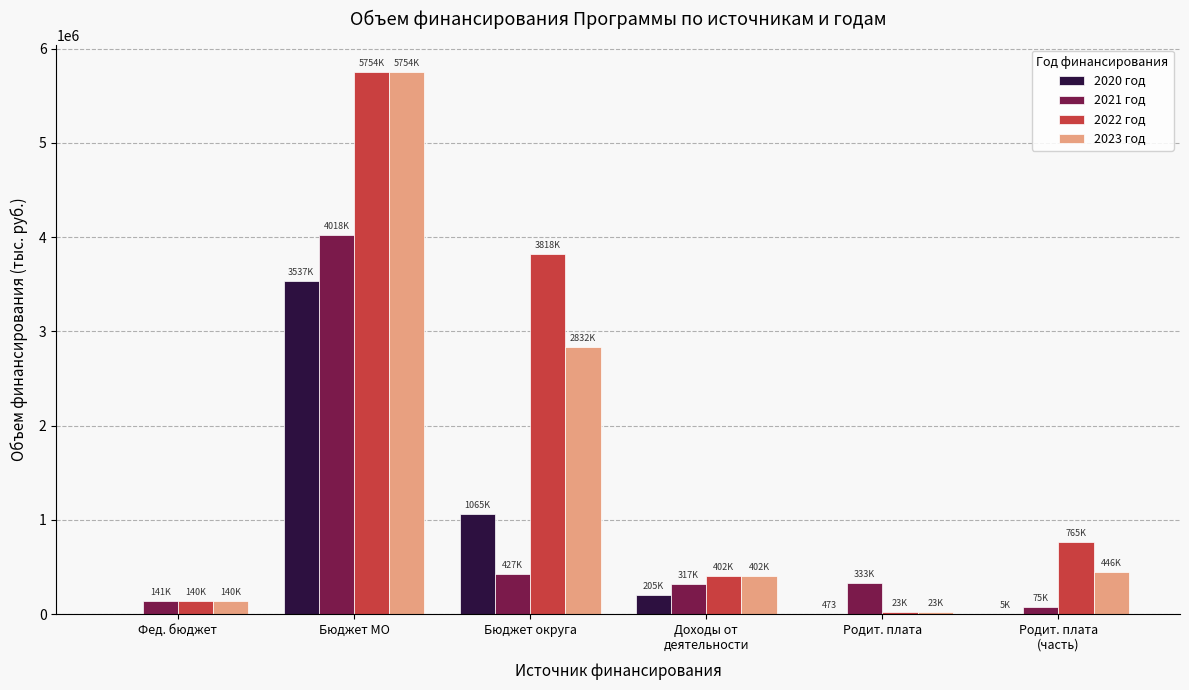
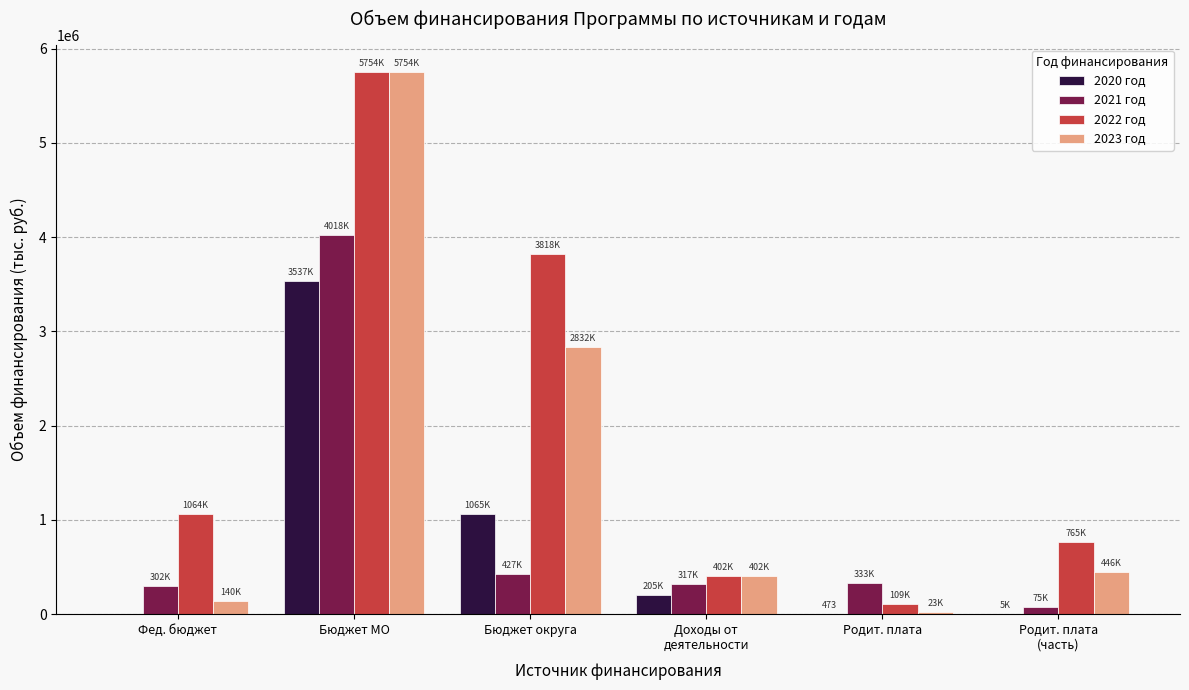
2021 год, Фед. бюджет: 141K -> 302K
2022 год, Фед. бюджет: 140K -> 1064K
2022 год, Родит. плата: 23K -> 109K
